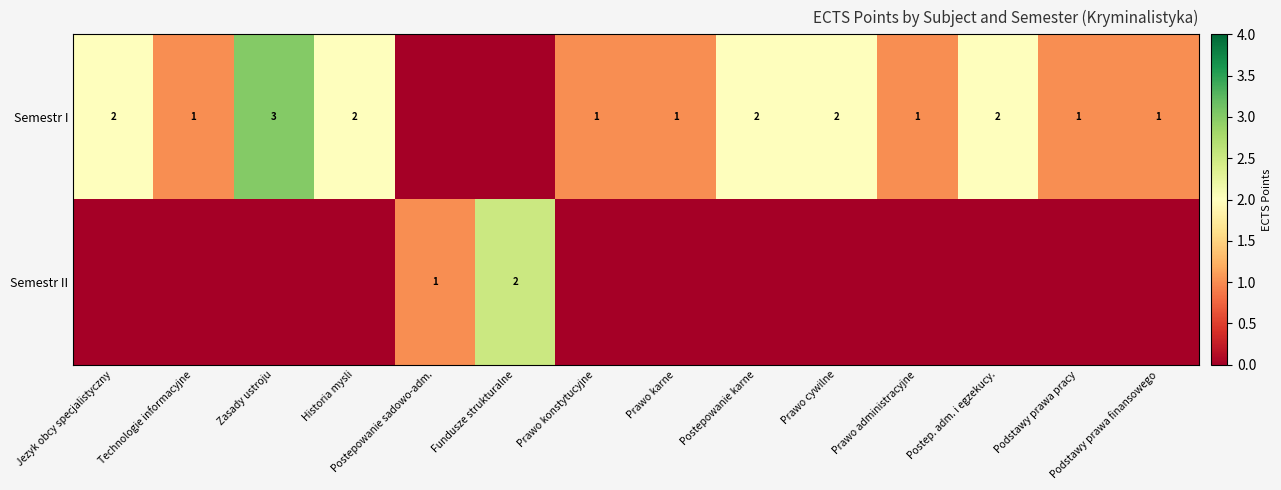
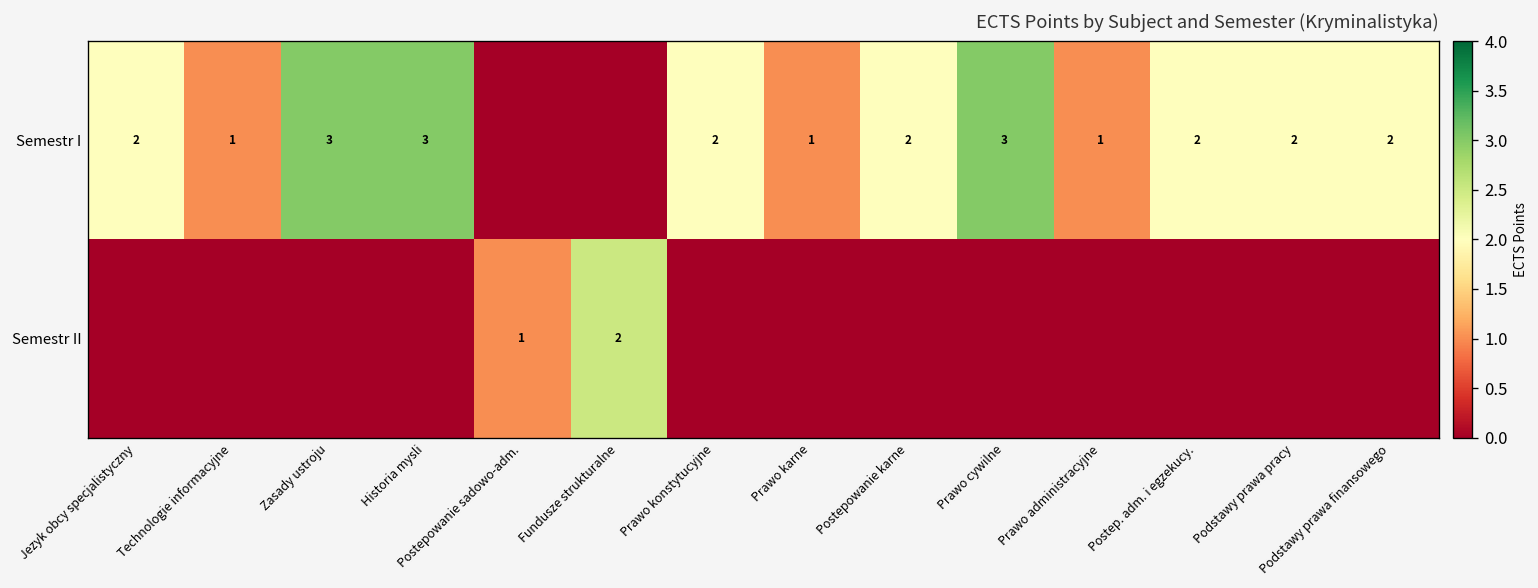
Semestr I, Historia mysli: 2 -> 3
Semestr I, Prawo konstytucyjne: 1 -> 2
Semestr I, Prawo cywilne: 2 -> 3
Semestr I, Podstawy prawa pracy: 1 -> 2
Semestr I, Podstawy prawa finansowego: 1 -> 2
